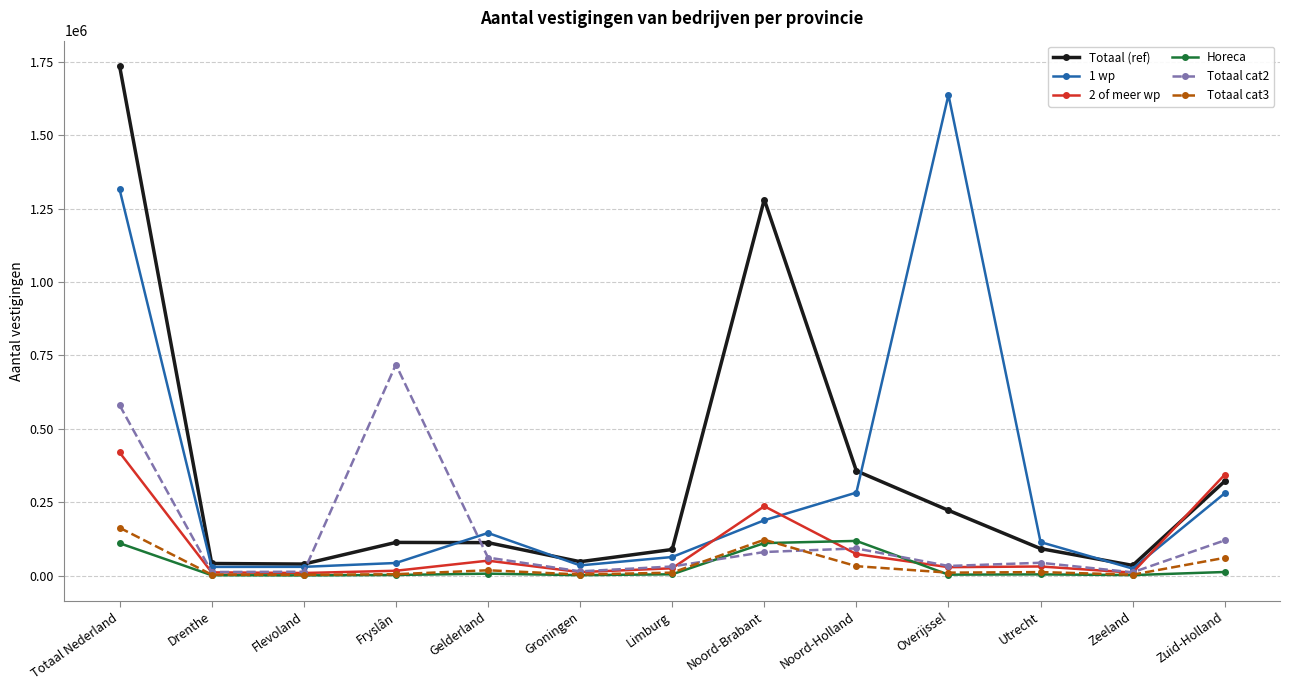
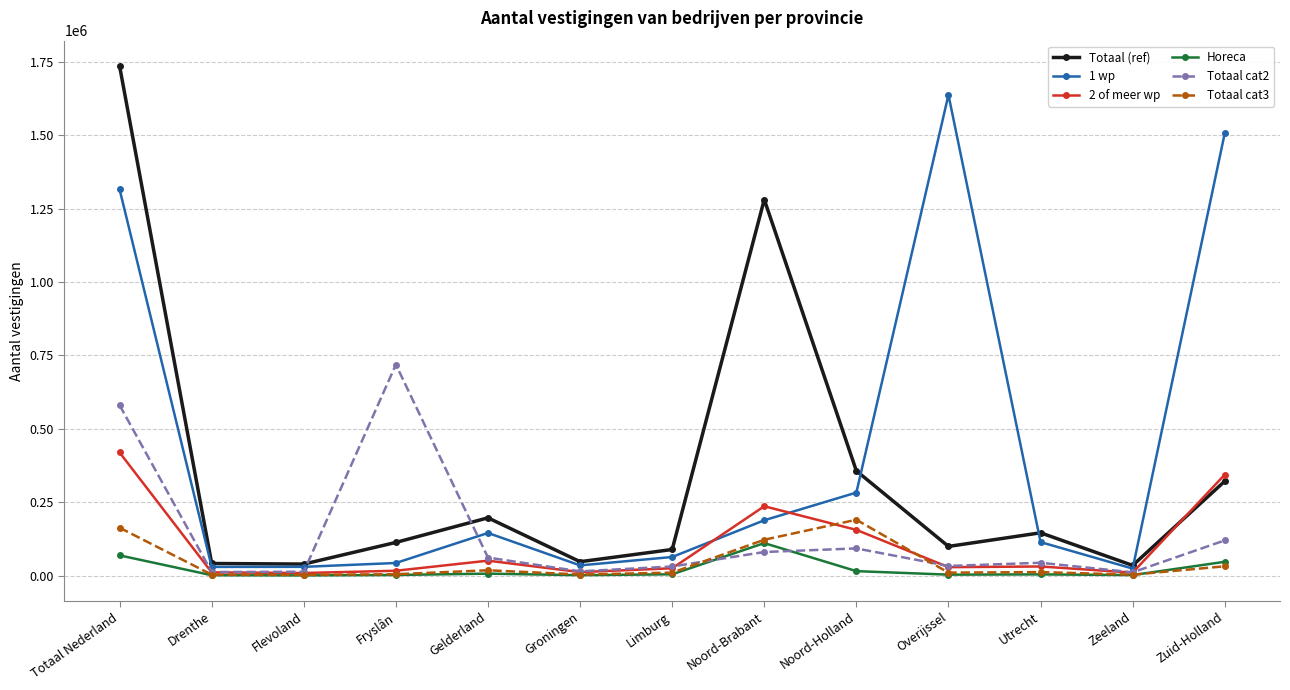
Horeca, Totaal Nederland: 110000 -> 70000
Totaal (ref), Gelderland: 110000 -> 200000
2 of meer wp, Noord-Holland: 70000 -> 160000
Horeca, Noord-Holland: 120000 -> 20000
Totaal cat3, Noord-Holland: 30000 -> 190000
Totaal (ref), Overijssel: 220000 -> 100000
Totaal (ref), Utrecht: 90000 -> 150000
1 wp, Zuid-Holland: 280000 -> 1510000
Horeca, Zuid-Holland: 10000 -> 50000
Totaal cat3, Zuid-Holland: 60000 -> 30000
